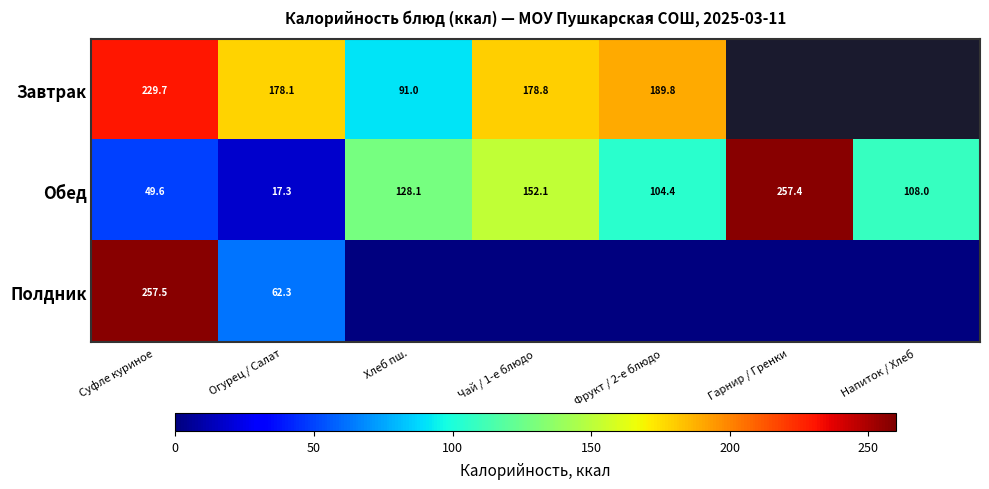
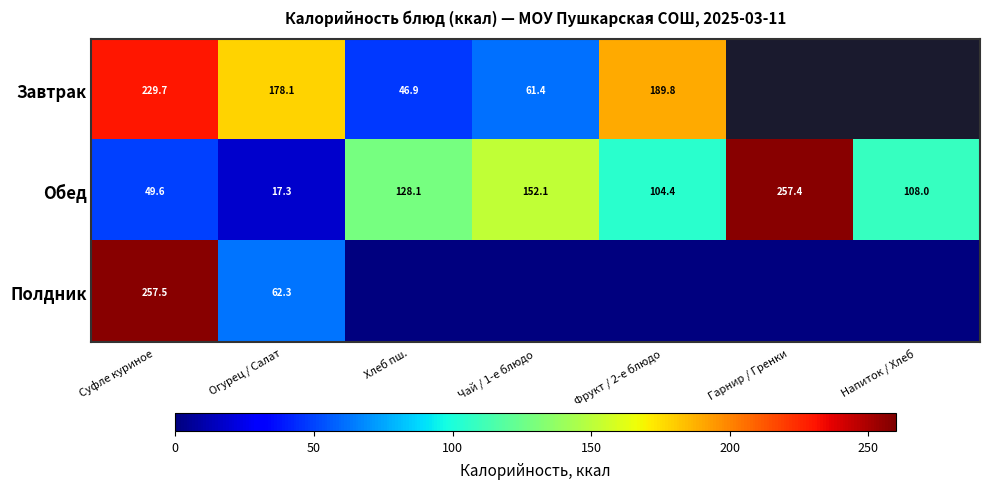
Завтрак, Хлеб пш.: 91.0 -> 46.9
Завтрак, Чай / 1-е блюдо: 178.8 -> 61.4
